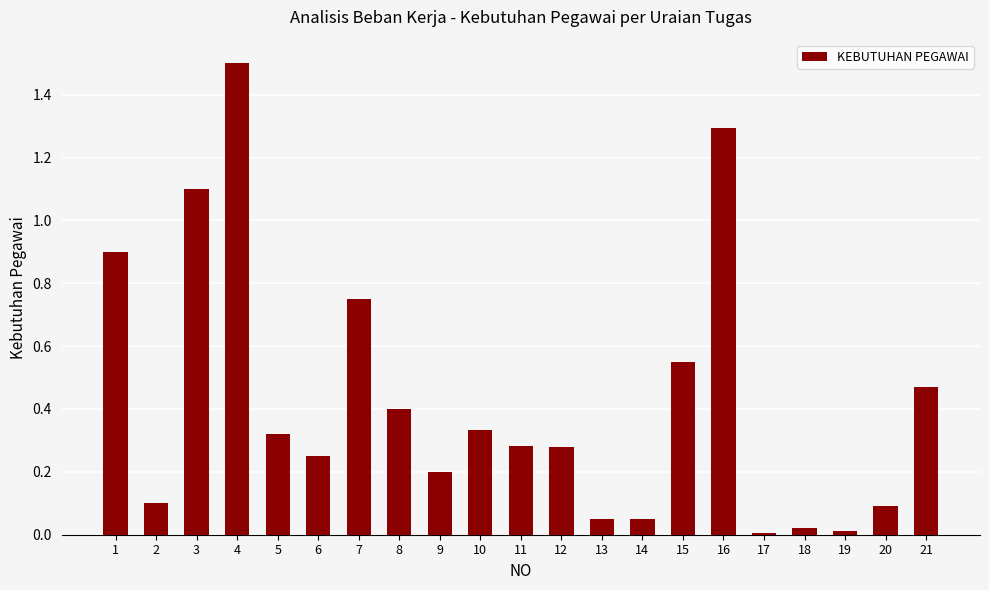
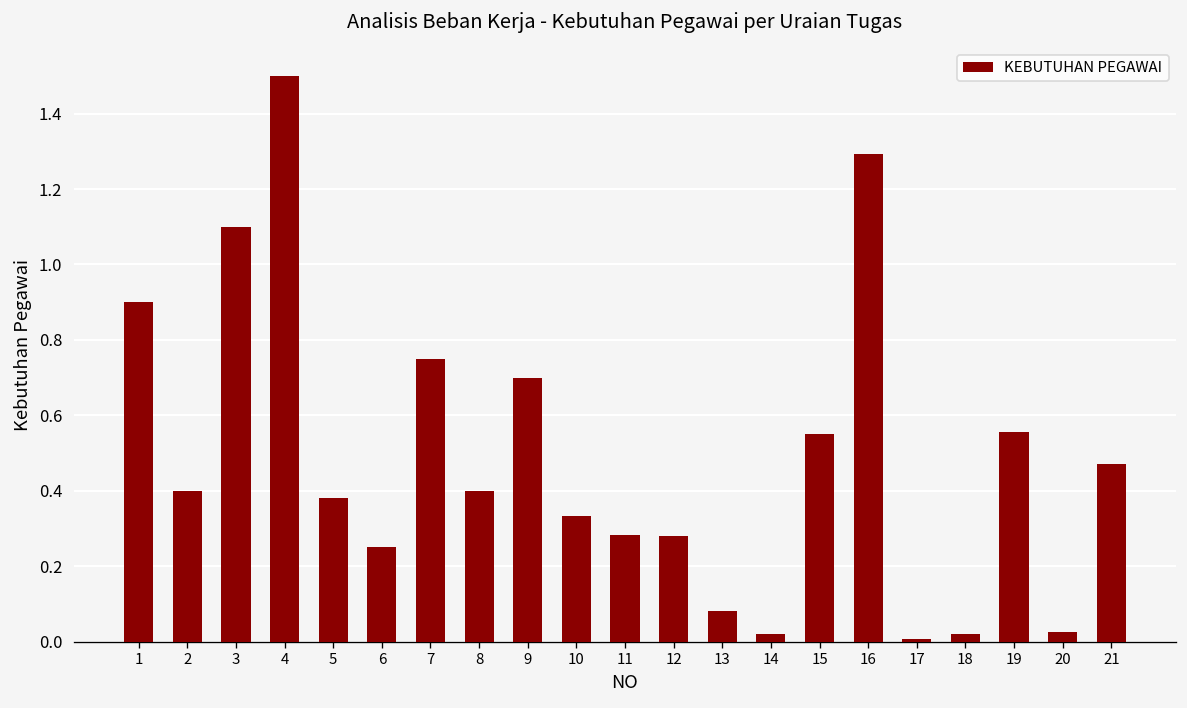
2: 0.1 -> 0.4
5: 0.32 -> 0.38
9: 0.2 -> 0.7
13: 0.05 -> 0.08
14: 0.05 -> 0.02
19: 0.01 -> 0.56
20: 0.09 -> 0.03
